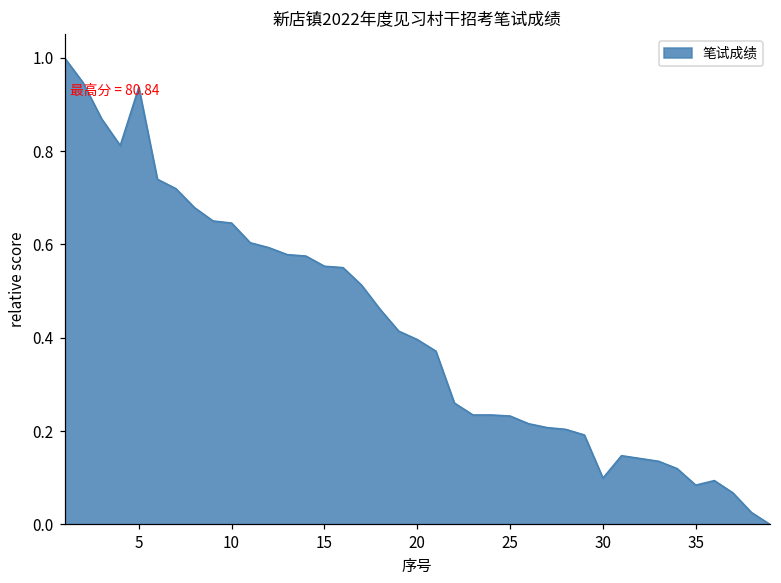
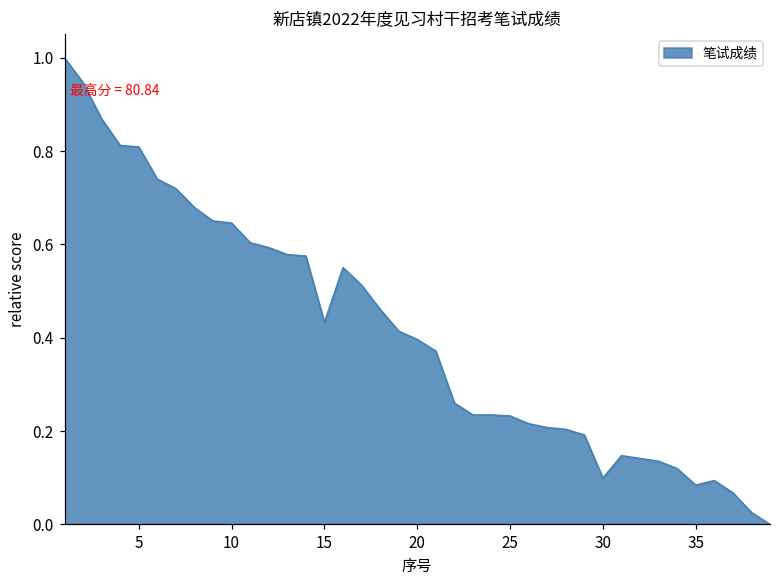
5: 0.94 -> 0.81
15: 0.55 -> 0.43
